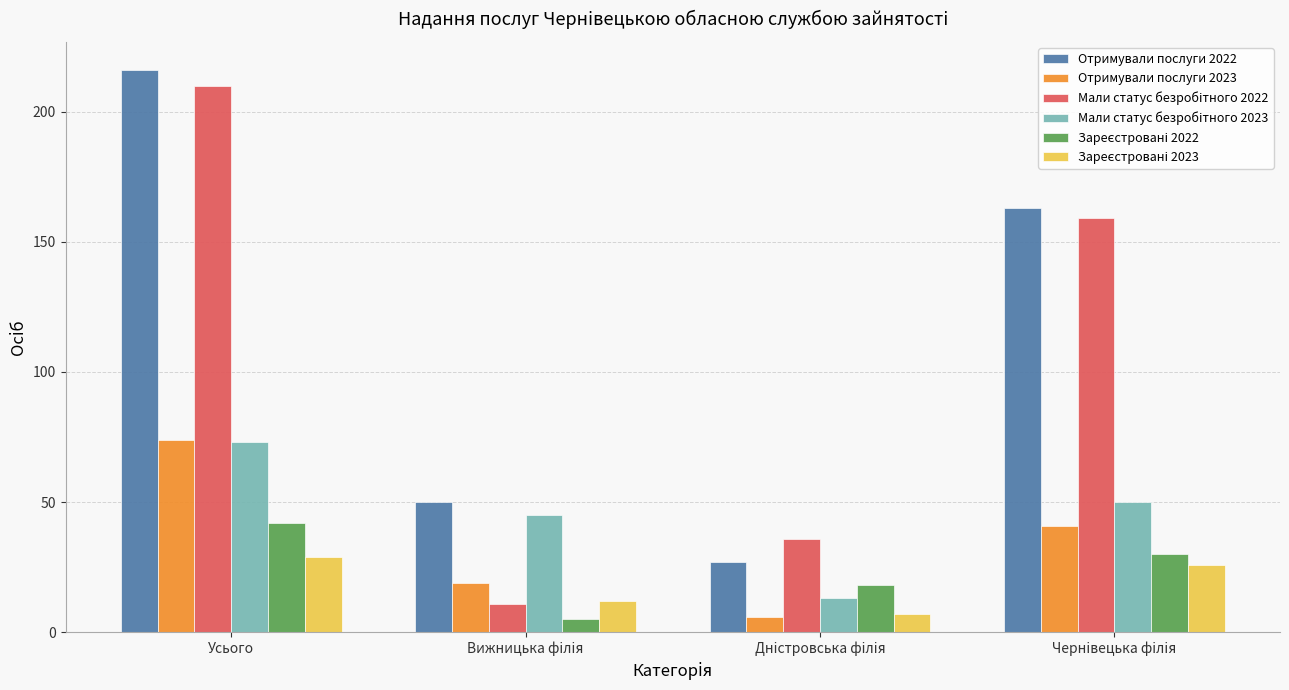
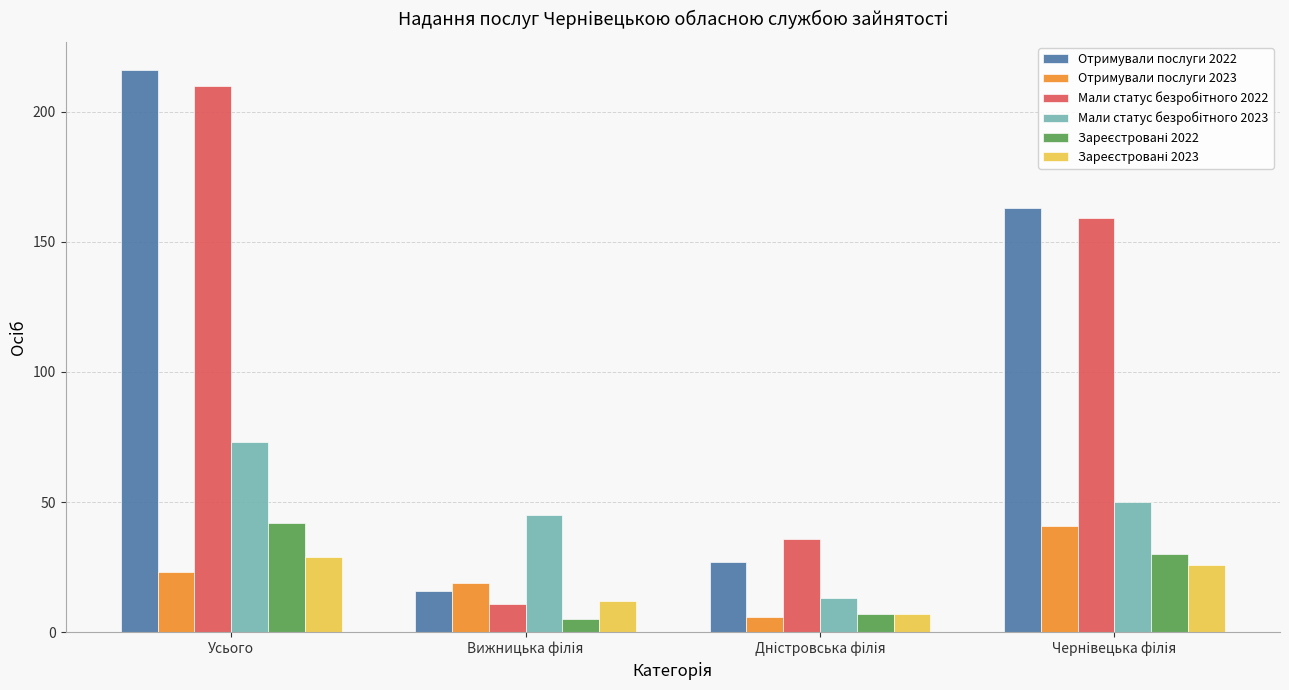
Отримували послуги 2023, Усього: 74 -> 23
Отримували послуги 2022, Вижницька філія: 50 -> 16
Зареєстровані 2022, Дністровська філія: 18 -> 7
